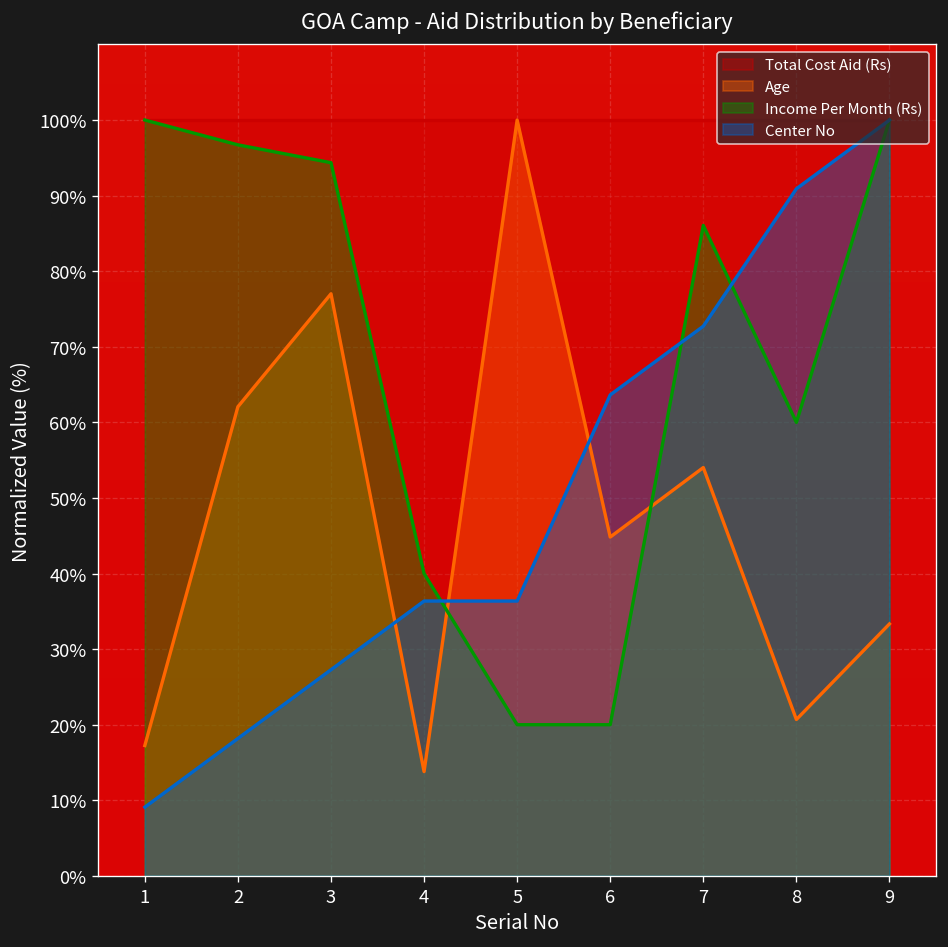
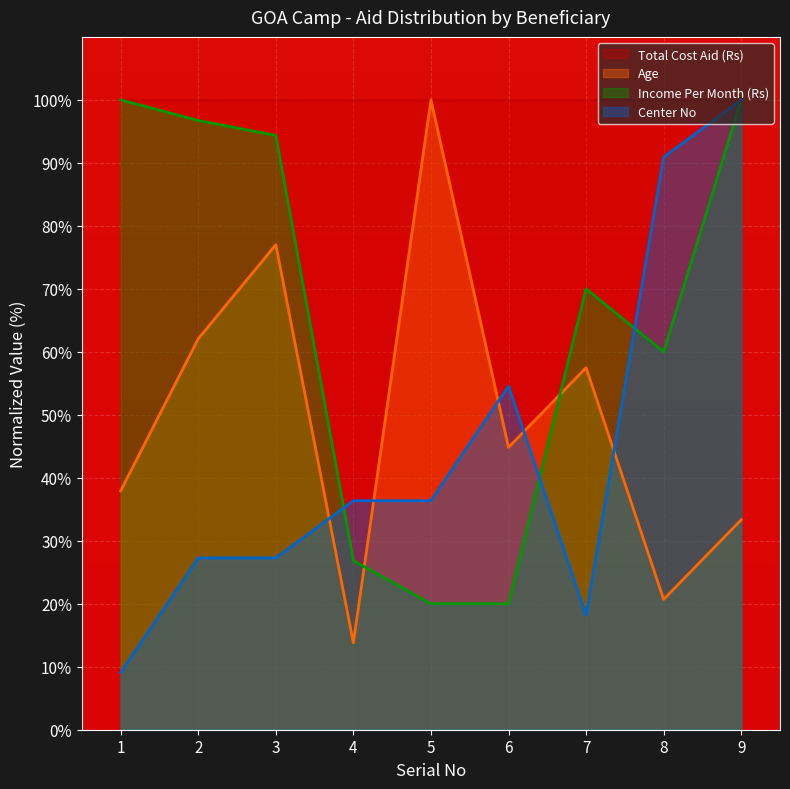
Age, 1: 17% -> 38%
Center No, 2: 18% -> 27%
Income Per Month (Rs), 4: 40% -> 27%
Center No, 6: 64% -> 55%
Age, 7: 54% -> 57%
Income Per Month (Rs), 7: 86% -> 70%
Center No, 7: 73% -> 18%
